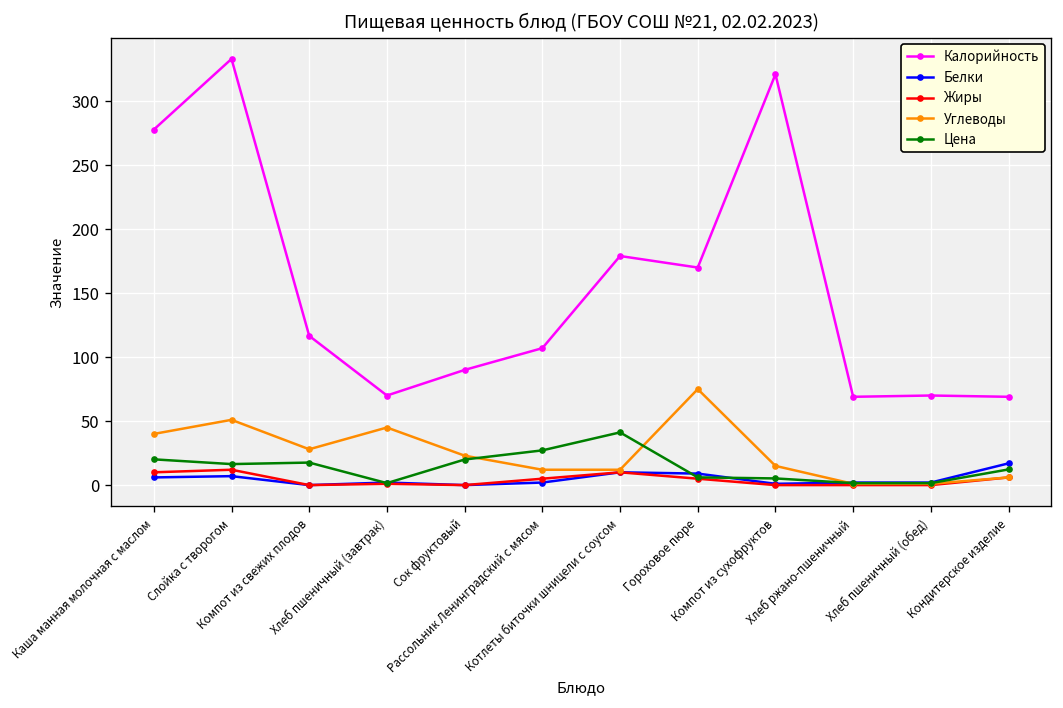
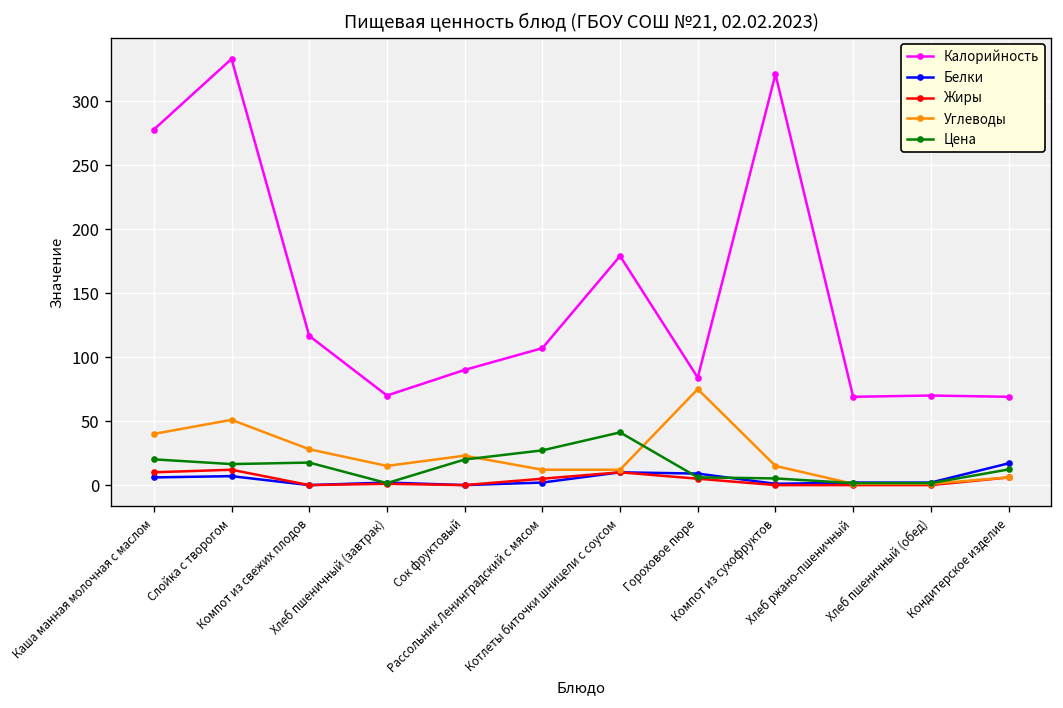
Углеводы, Хлеб пшеничный (завтрак): 45 -> 15
Калорийность, Гороховое пюре: 170 -> 84
